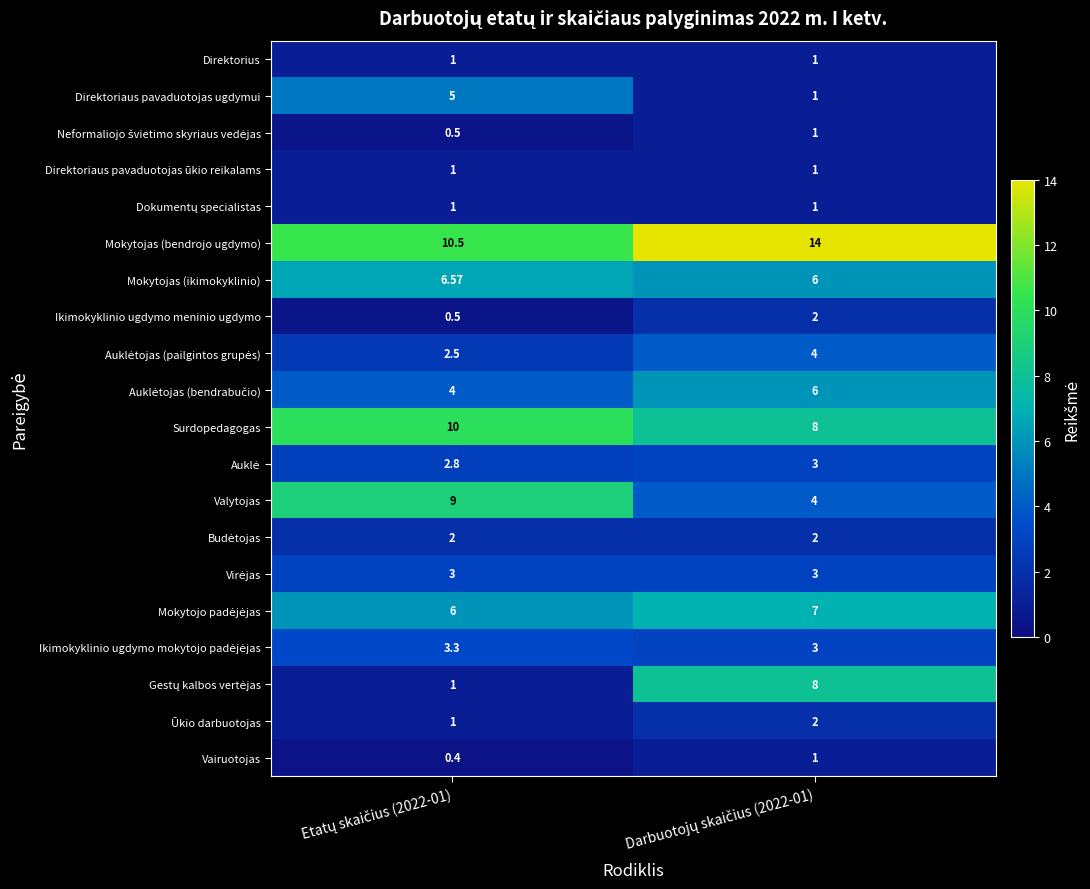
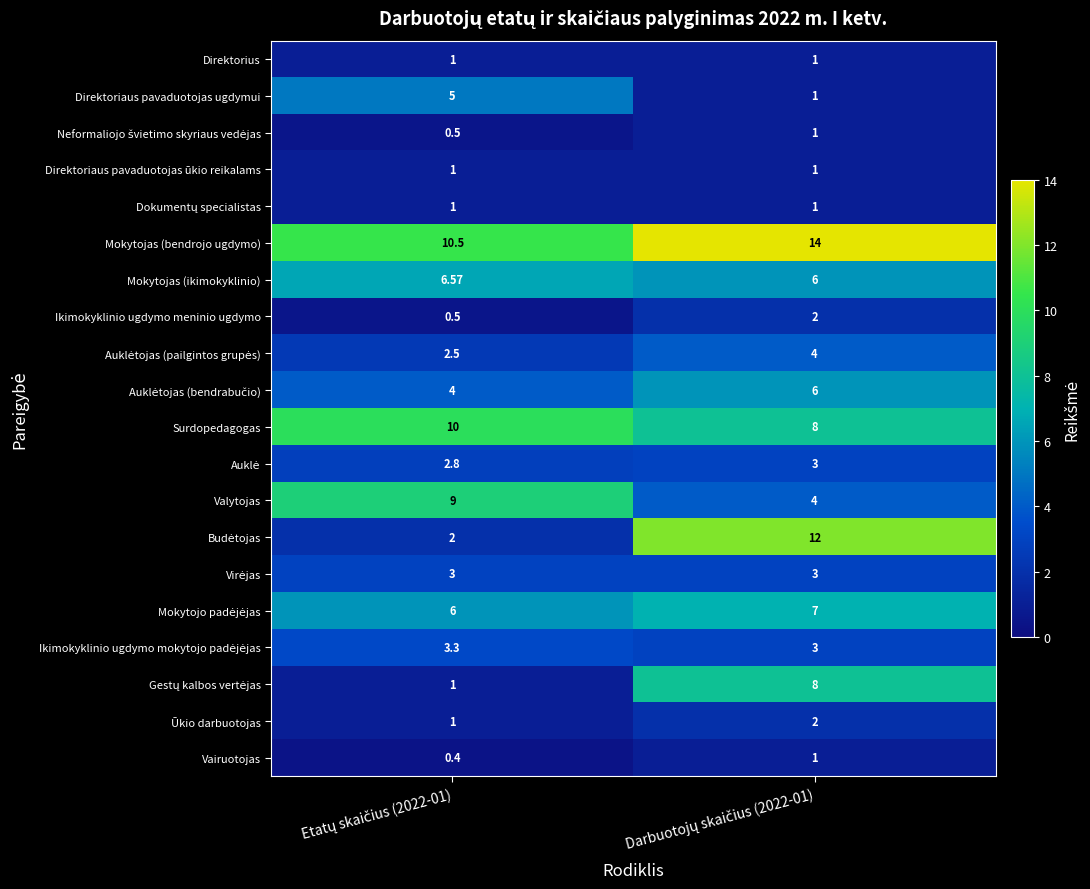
Budėtojas, Darbuotojų skaičius (2022-01): 2 -> 12
